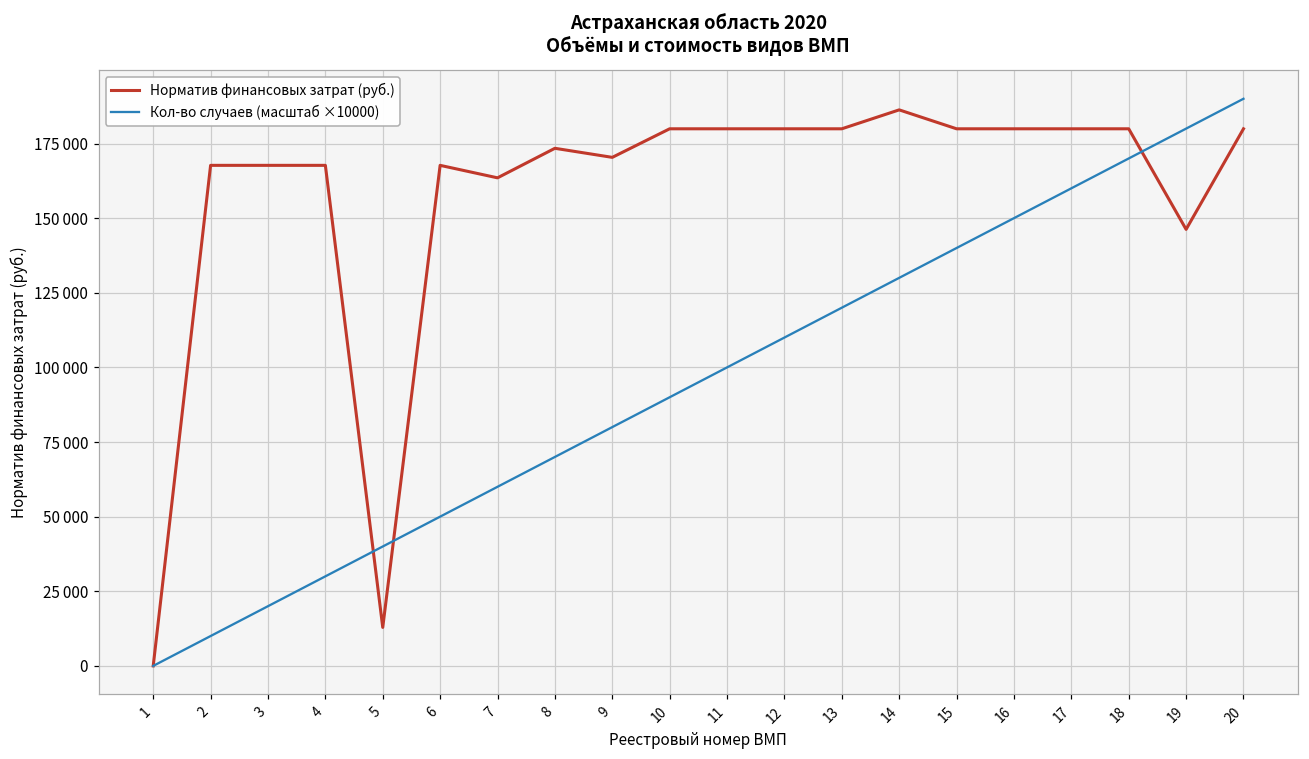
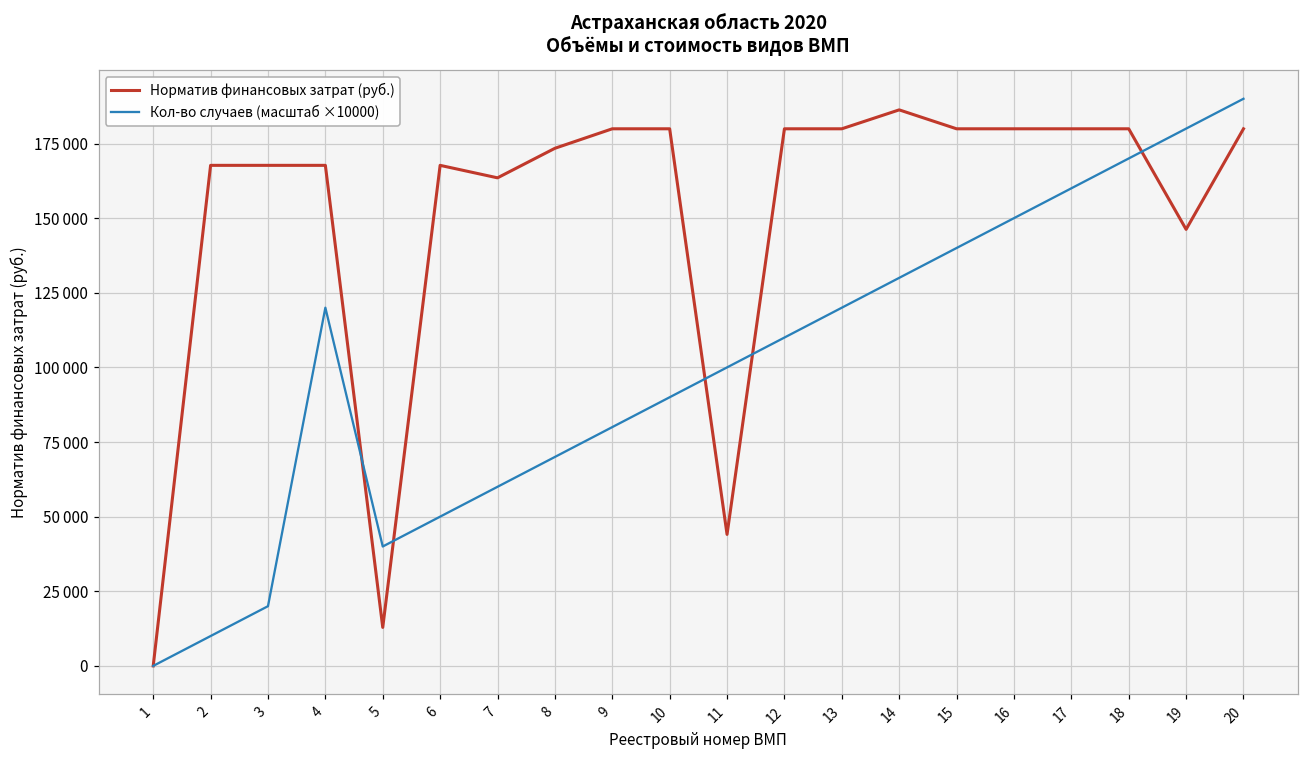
Кол-во случаев (масштаб ×10000), 4: 30000 -> 120000
Норматив финансовых затрат (руб.), 9: 170000 -> 180000
Норматив финансовых затрат (руб.), 11: 180000 -> 44000
